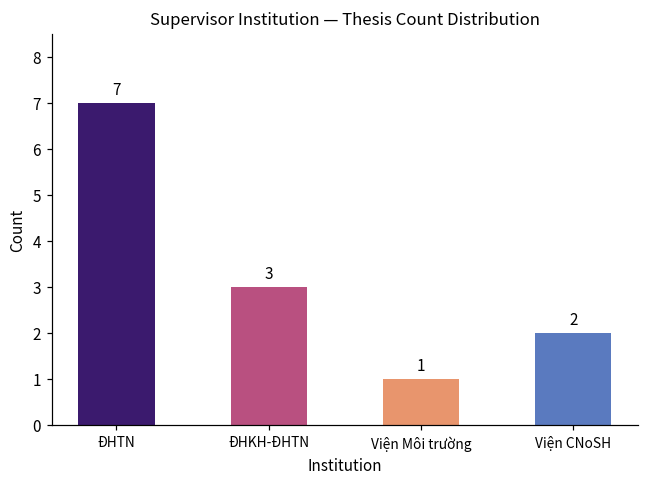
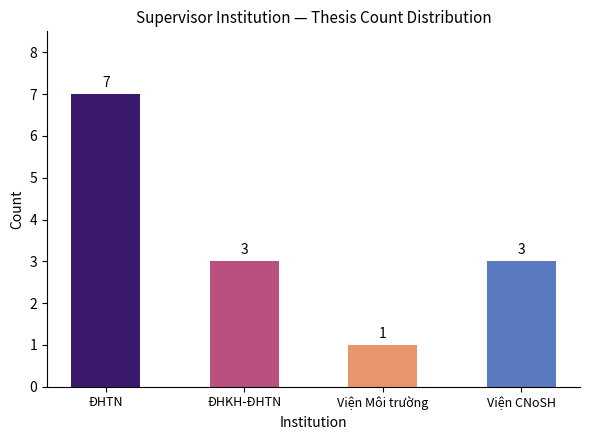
Viện CNoSH: 2 -> 3
